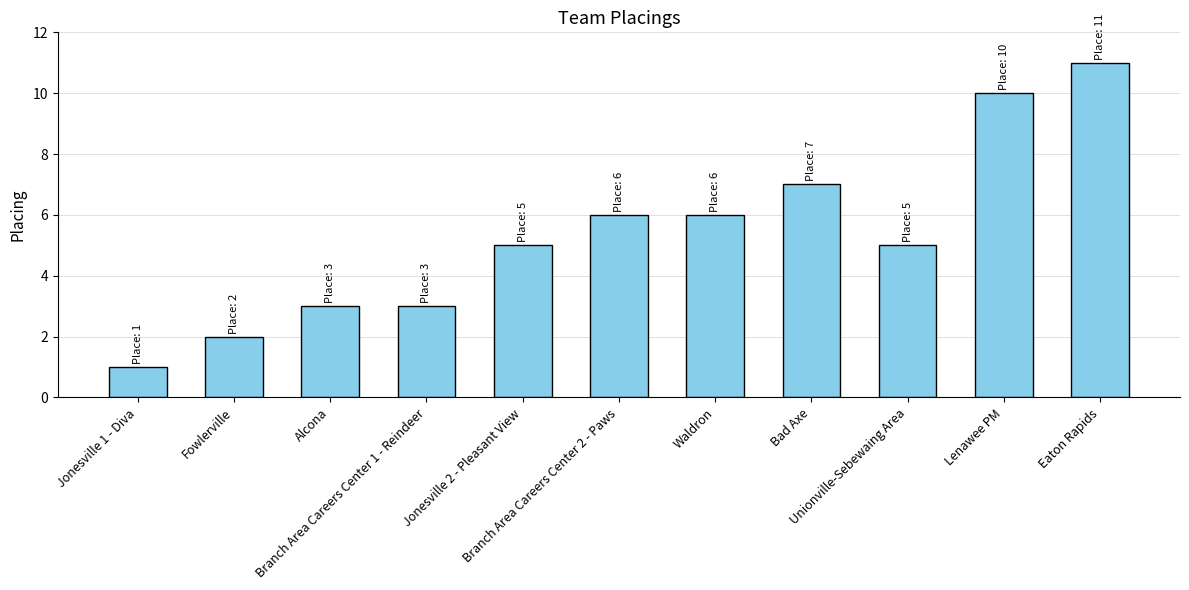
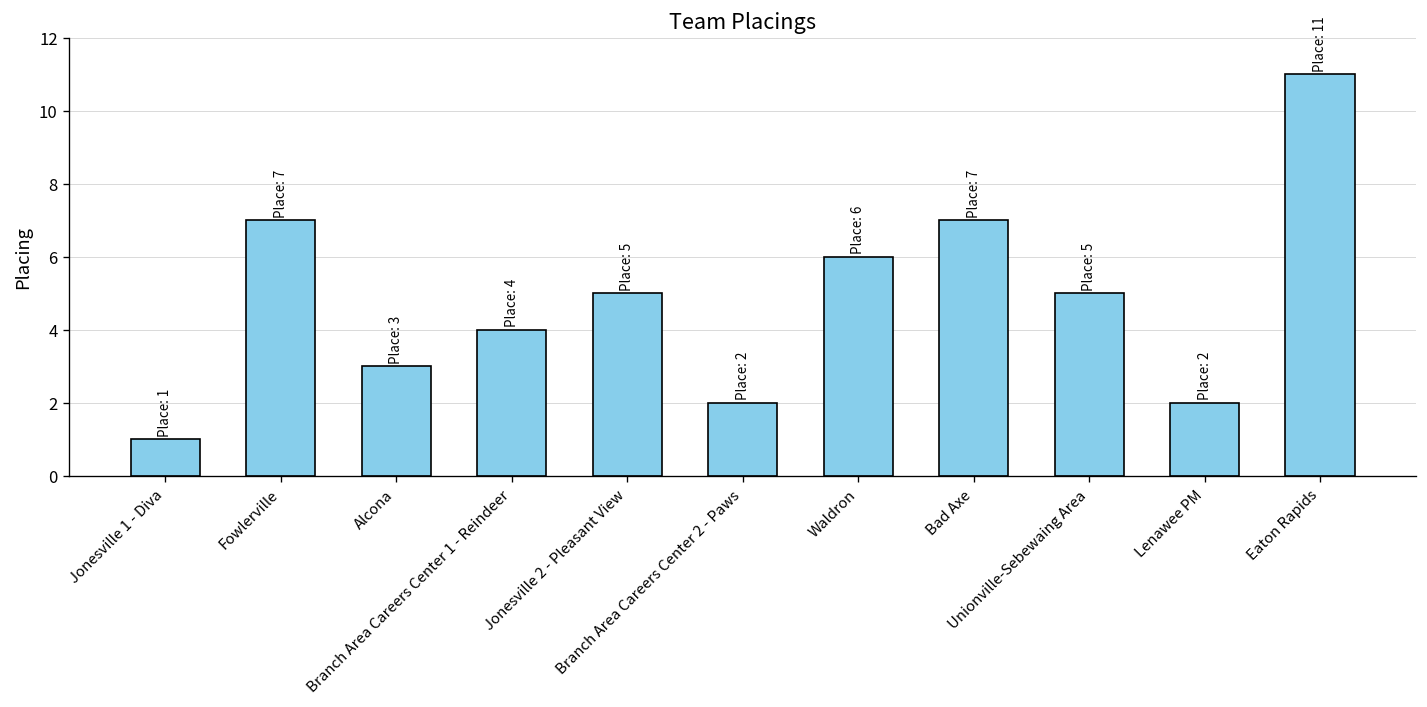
Fowlerville: 2 -> 7
Branch Area Careers Center 1 - Reindeer: 3 -> 4
Branch Area Careers Center 2 - Paws: 6 -> 2
Lenawee PM: 10 -> 2
